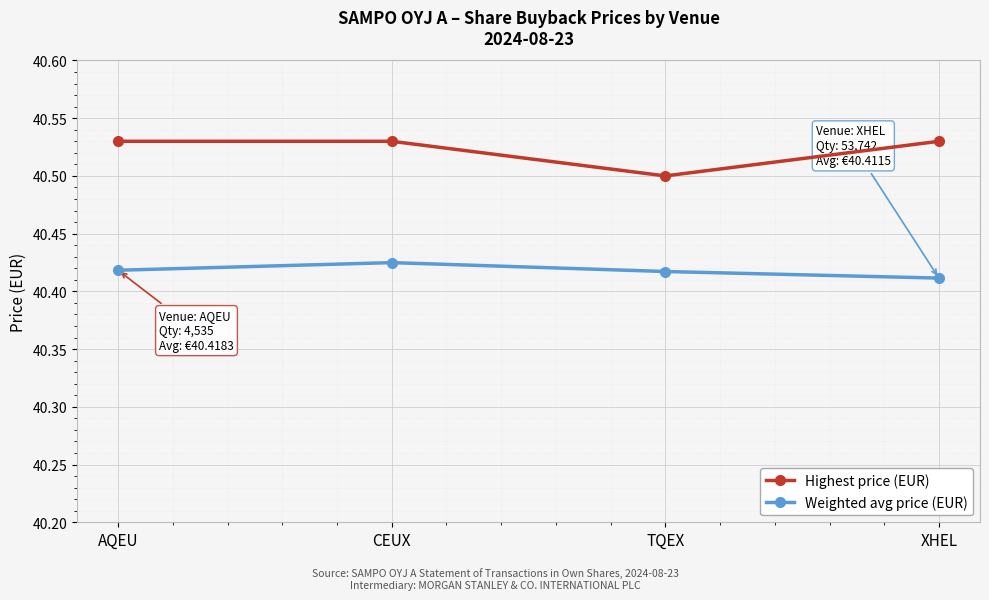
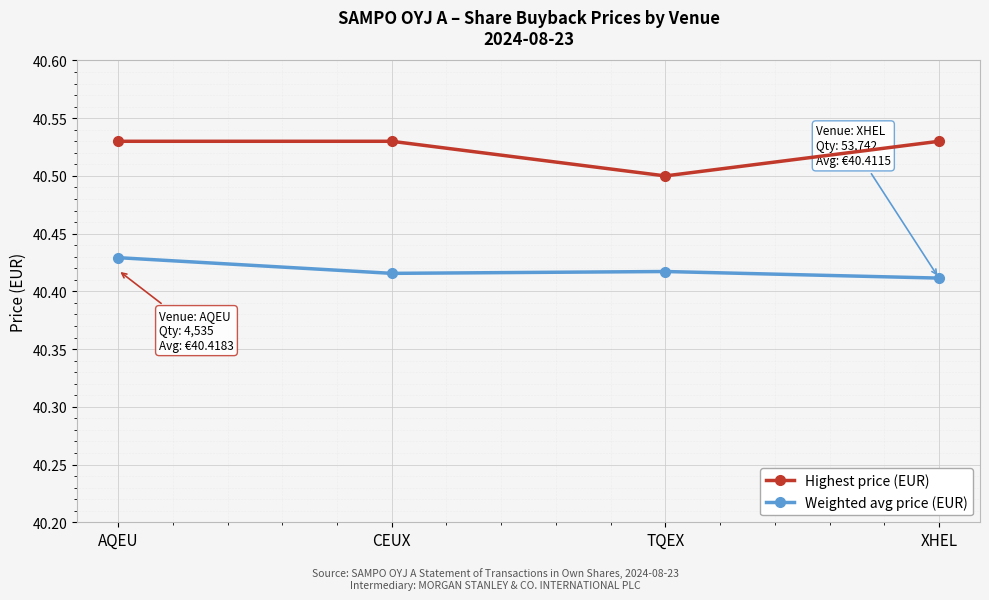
Weighted avg price (EUR), AQEU: 40.418 -> 40.429
Weighted avg price (EUR), CEUX: 40.425 -> 40.416
